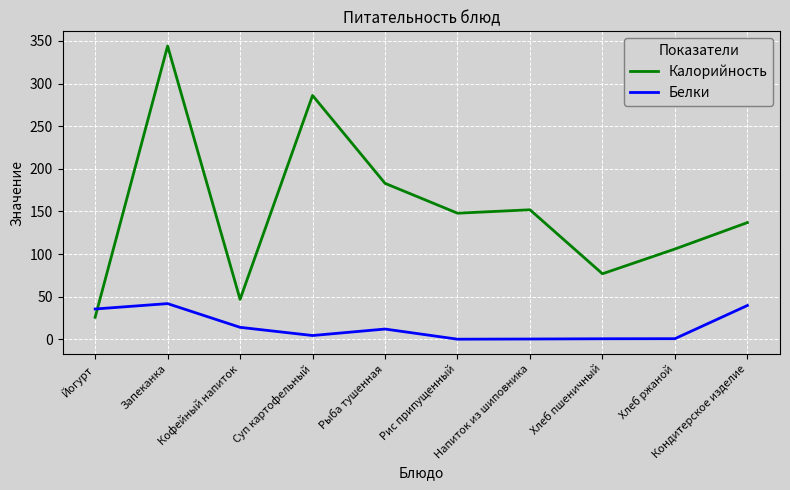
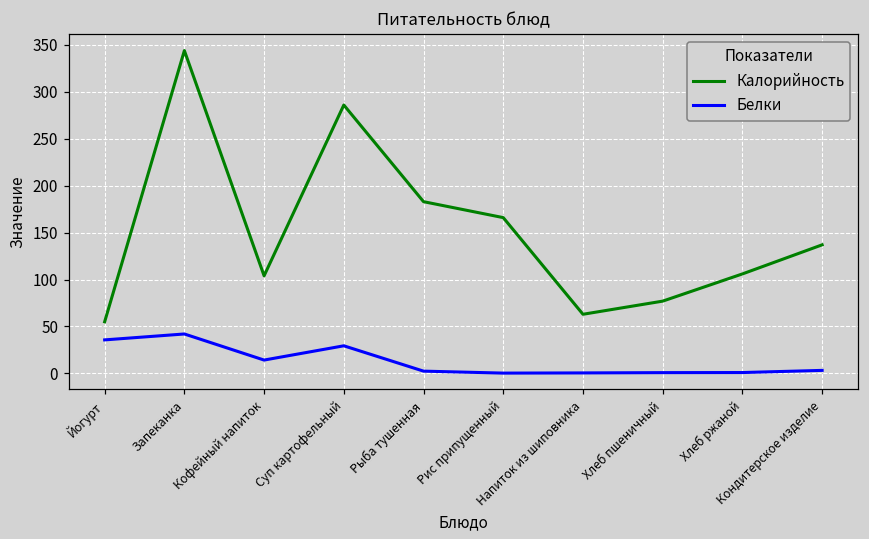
Калорийность, Йогурт: 30 -> 60
Калорийность, Кофейный напиток: 50 -> 100
Белки, Суп картофельный: 0 -> 30
Белки, Рыба тушенная: 10 -> 0
Калорийность, Рис припущенный: 150 -> 170
Калорийность, Напиток из шиповника: 150 -> 60
Белки, Кондитерское изделие: 40 -> 0
